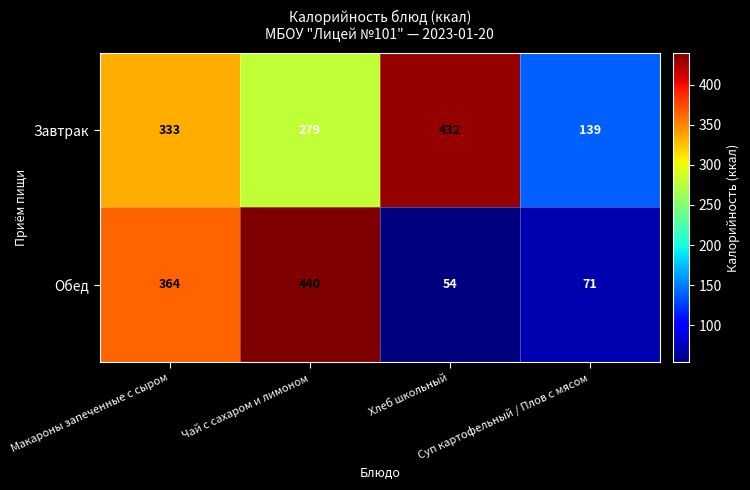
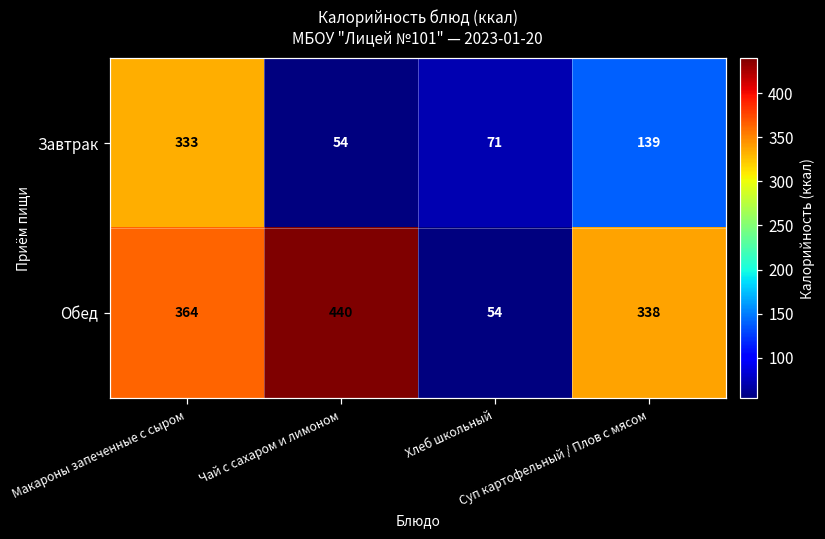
Завтрак, Чай с сахаром и лимоном: 279 -> 54
Завтрак, Хлеб школьный: 432 -> 71
Обед, Суп картофельный / Плов с мясом: 71 -> 338
